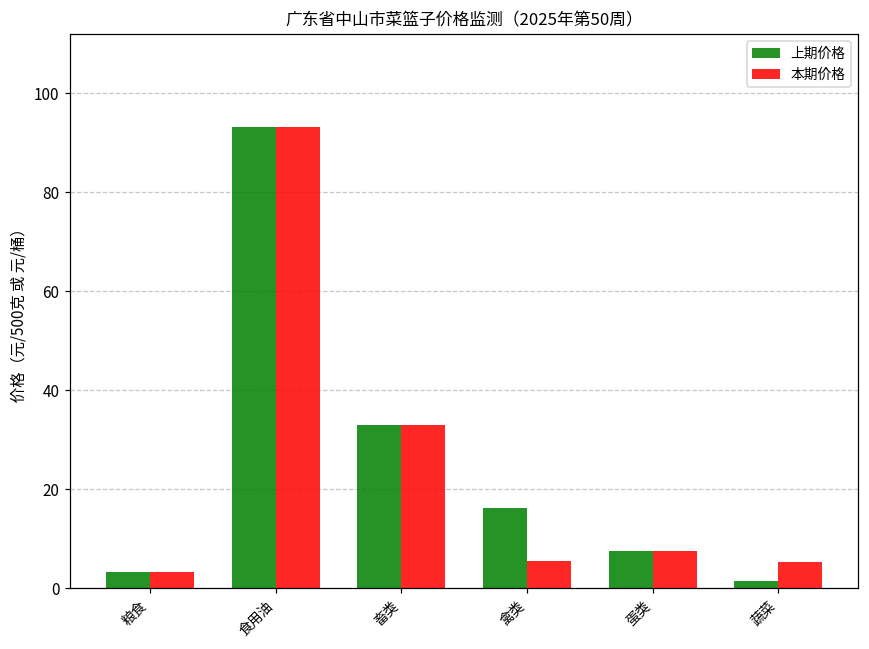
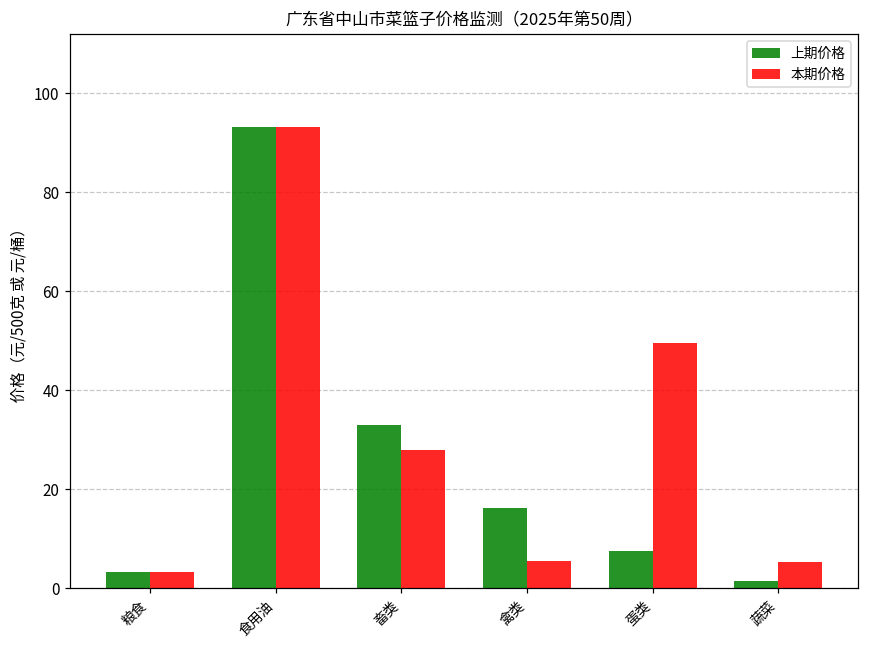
本期价格, 畜类: 33 -> 28
本期价格, 蛋类: 7 -> 50
